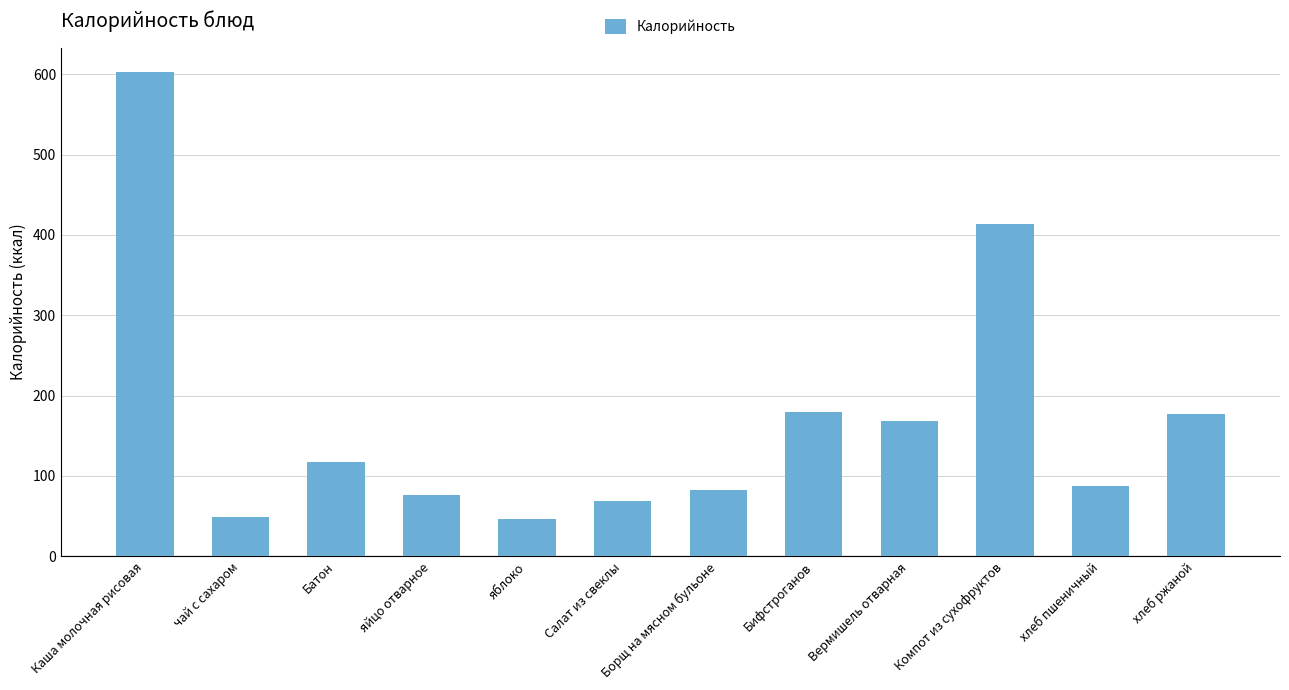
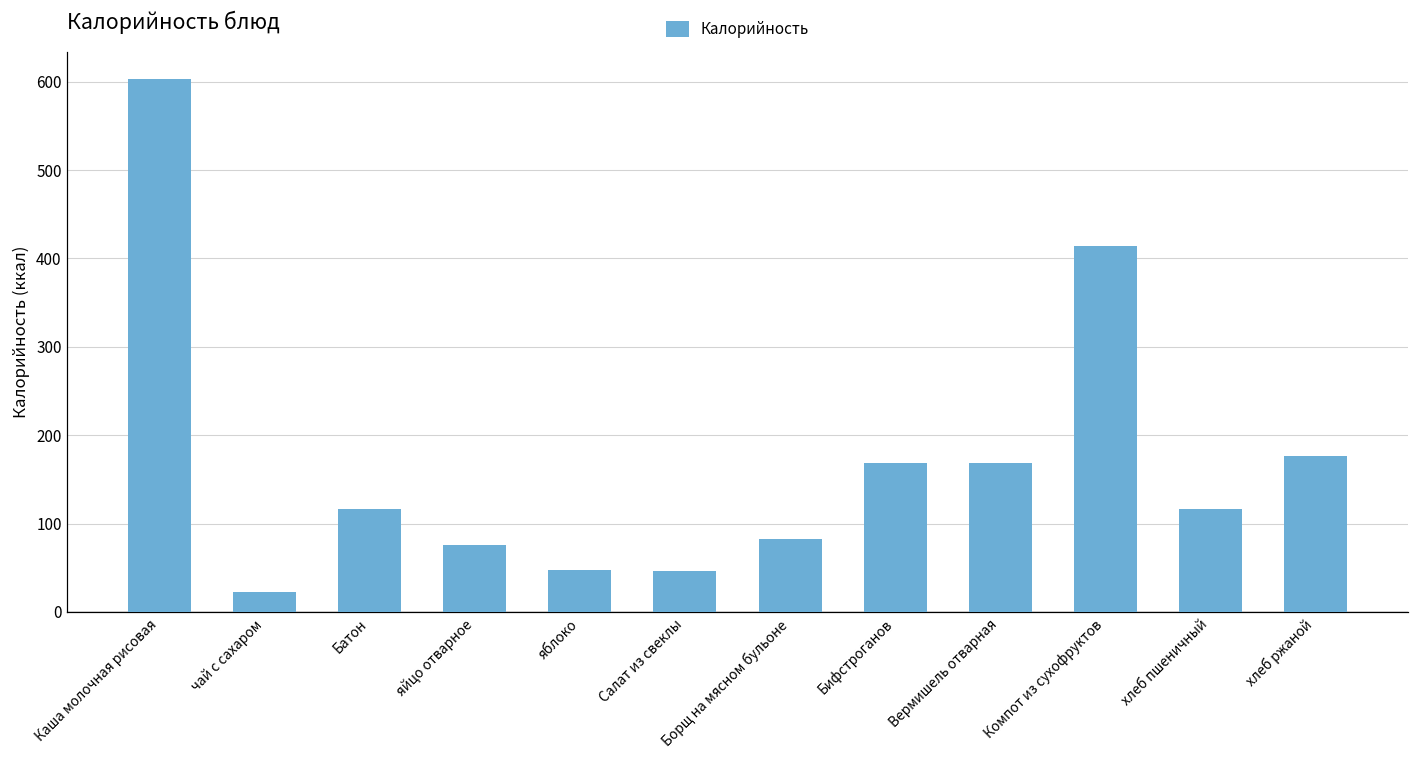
чай с сахаром: 50 -> 20
Салат из свеклы: 70 -> 50
Бифстроганов: 180 -> 170
хлеб пшеничный: 90 -> 120
